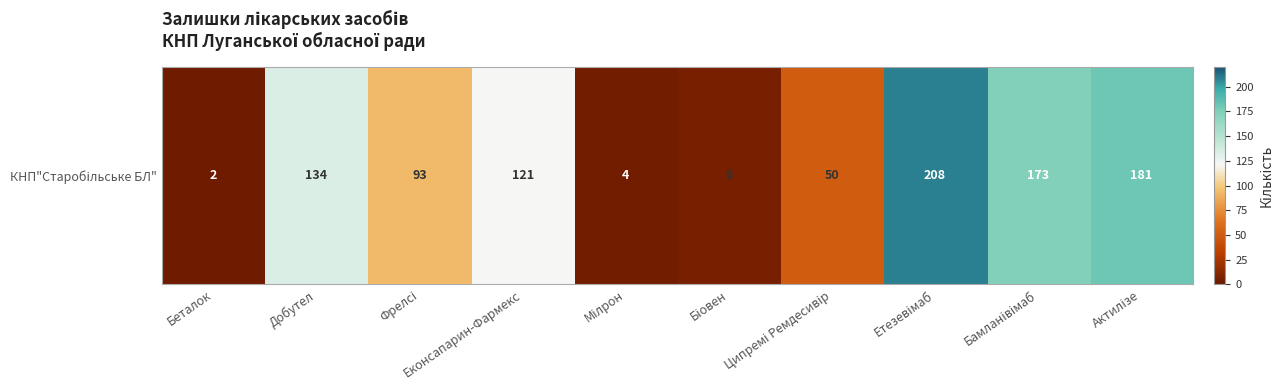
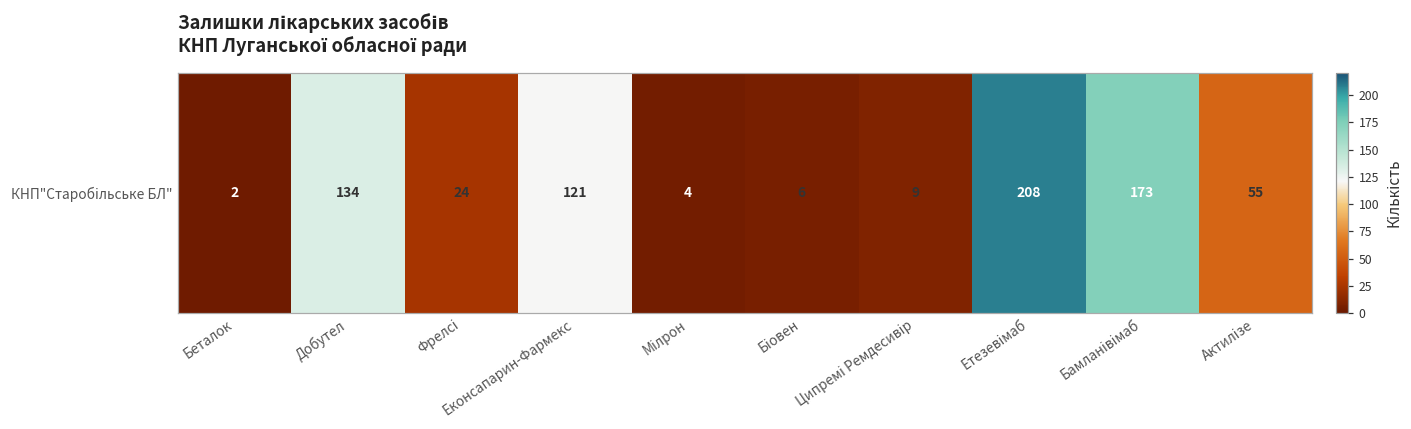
КНП"Старобільське БЛ", Фрелсі: 93 -> 24
КНП"Старобільське БЛ", Ципремі Ремдесивір: 50 -> 9
КНП"Старобільське БЛ", Актилізе: 181 -> 55
